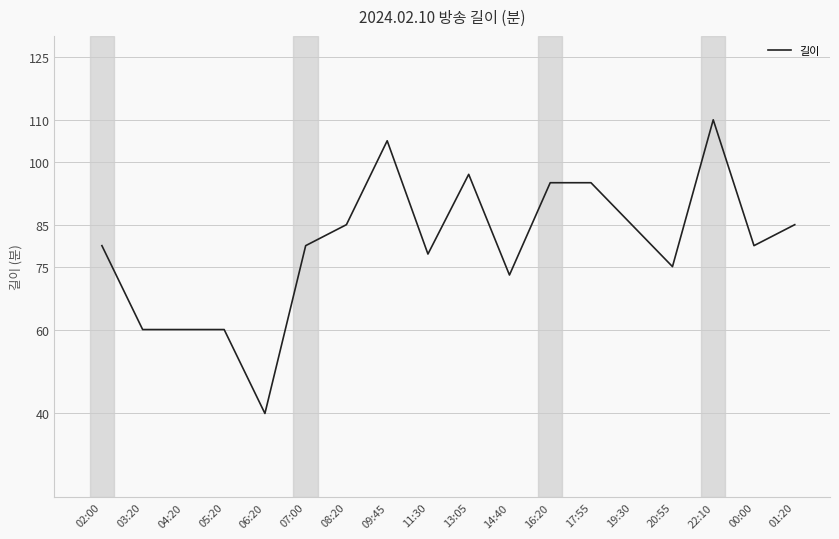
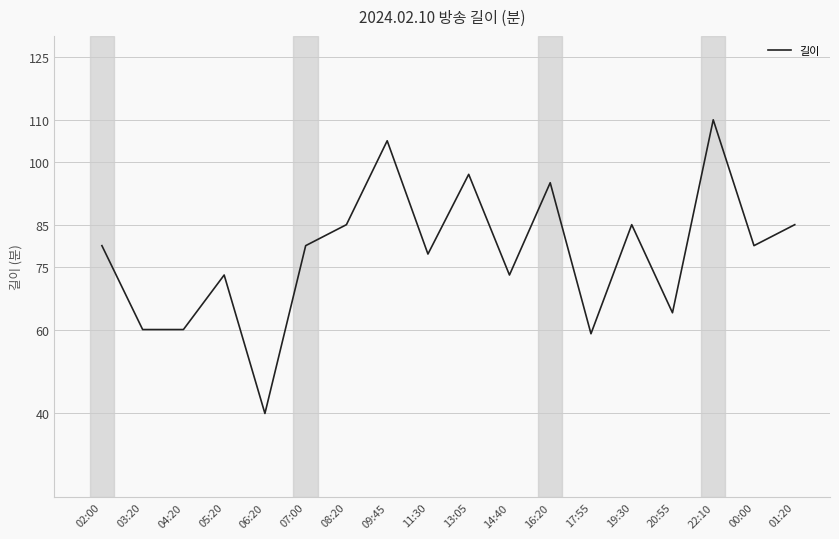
05:20: 60 -> 73
17:55: 95 -> 59
20:55: 75 -> 64
